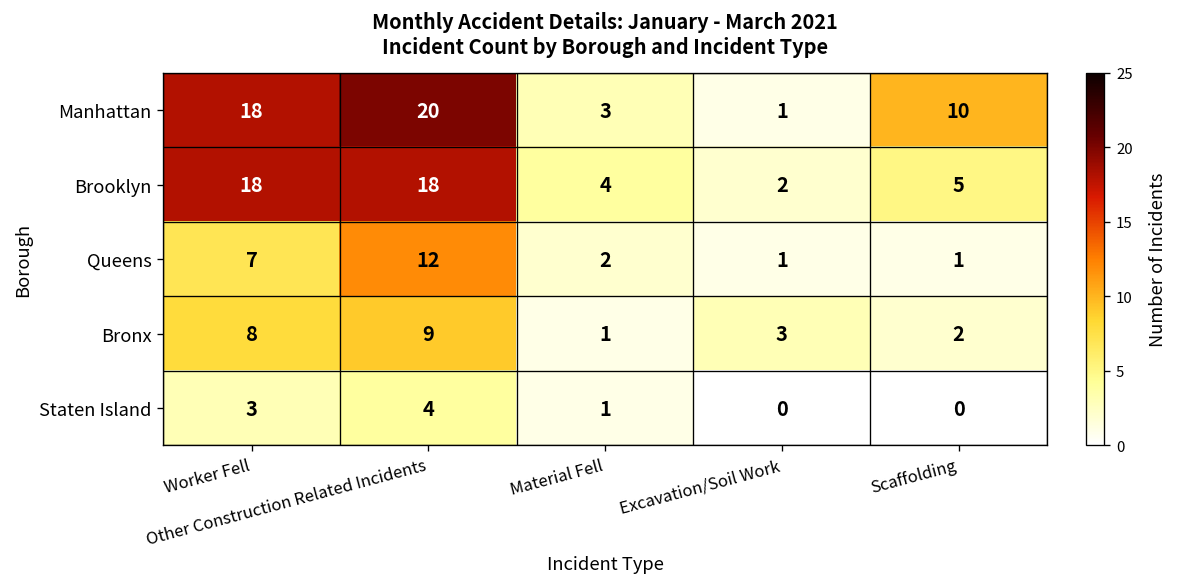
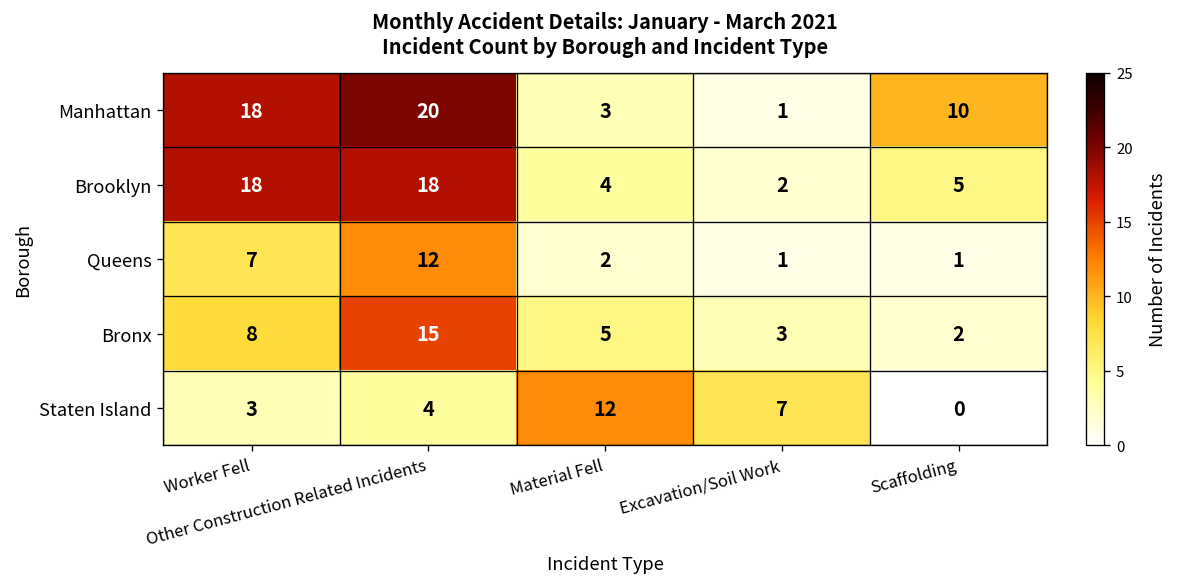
Bronx, Other Construction Related Incidents: 9 -> 15
Bronx, Material Fell: 1 -> 5
Staten Island, Material Fell: 1 -> 12
Staten Island, Excavation/Soil Work: 0 -> 7
